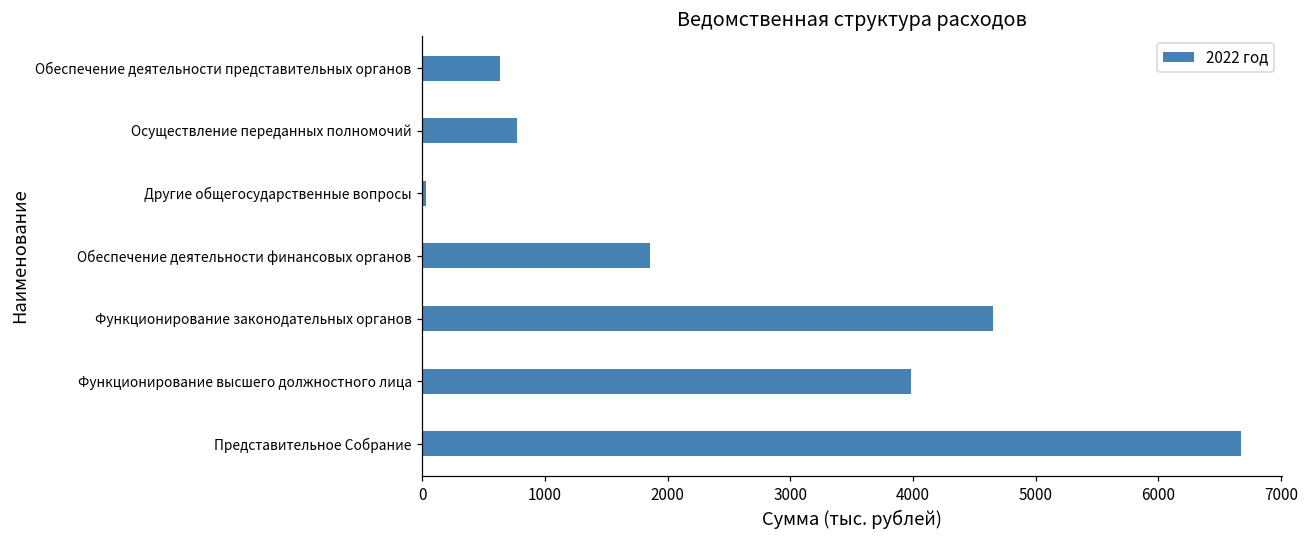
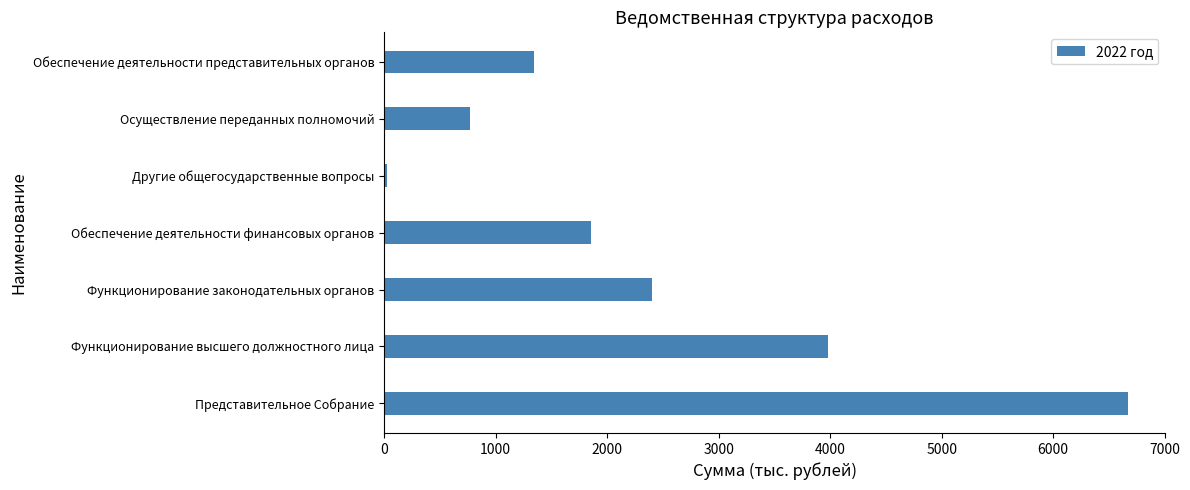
Обеспечение деятельности представительных органов: 630 -> 1350
Функционирование законодательных органов: 4650 -> 2410
